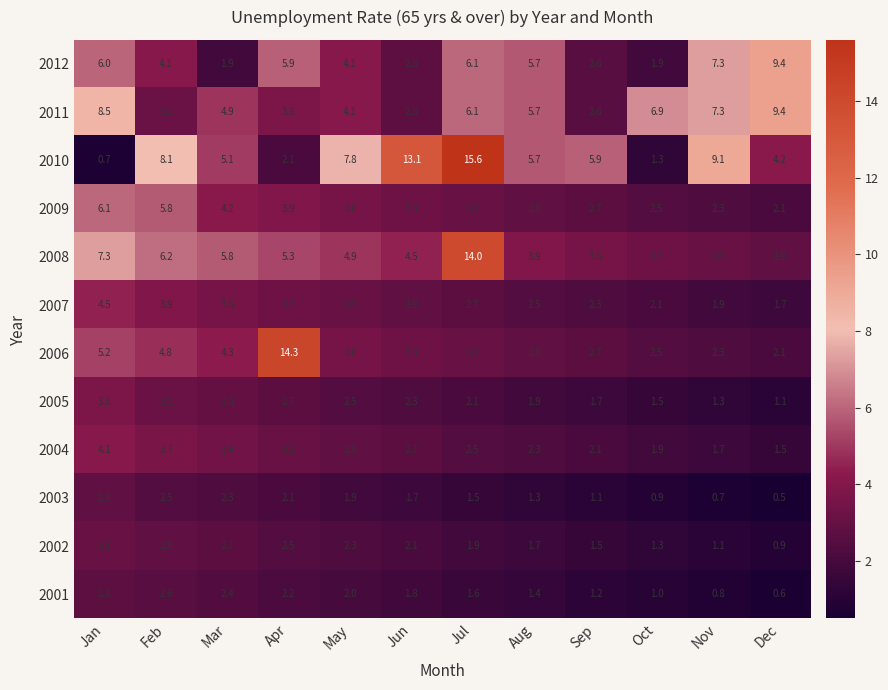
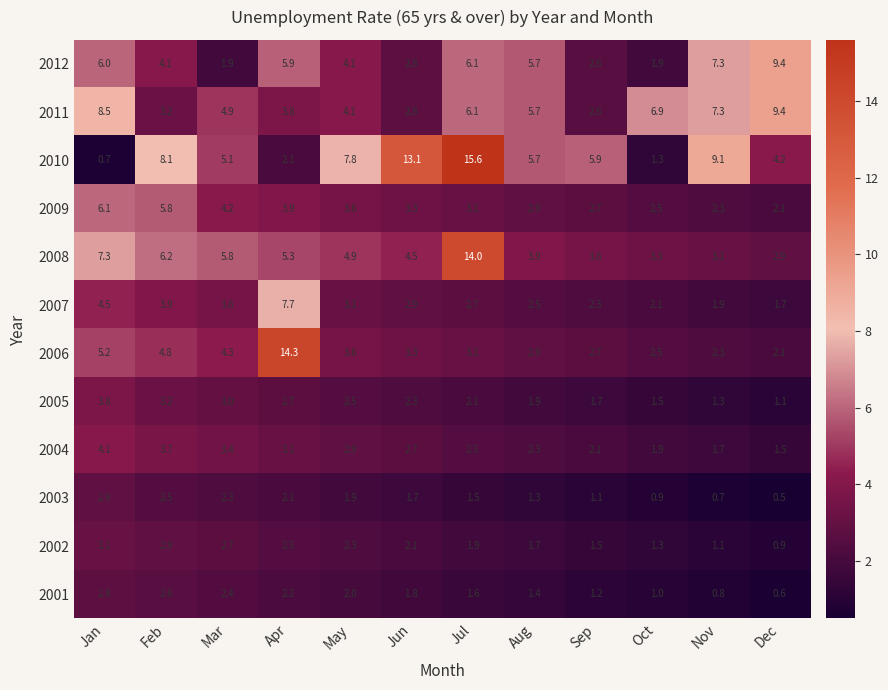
2007, Apr: 3.3 -> 7.7
